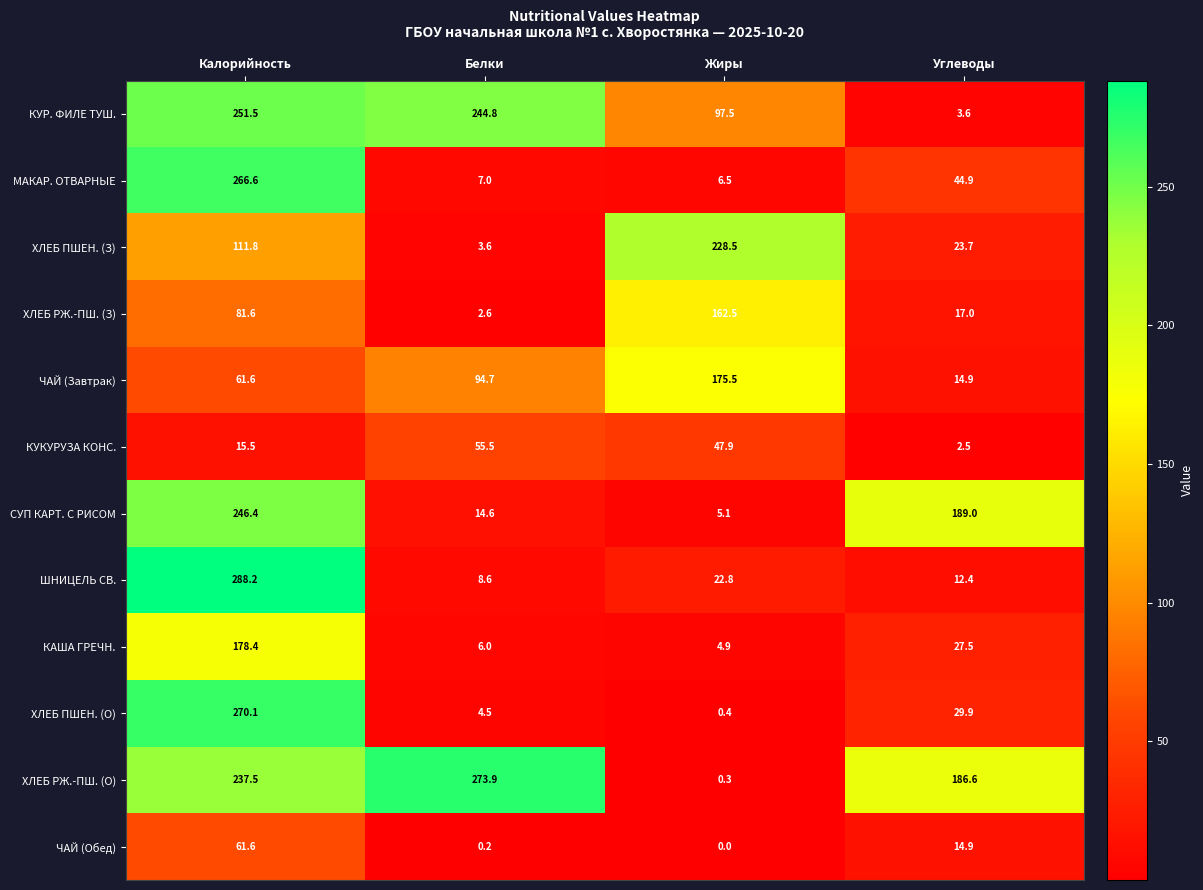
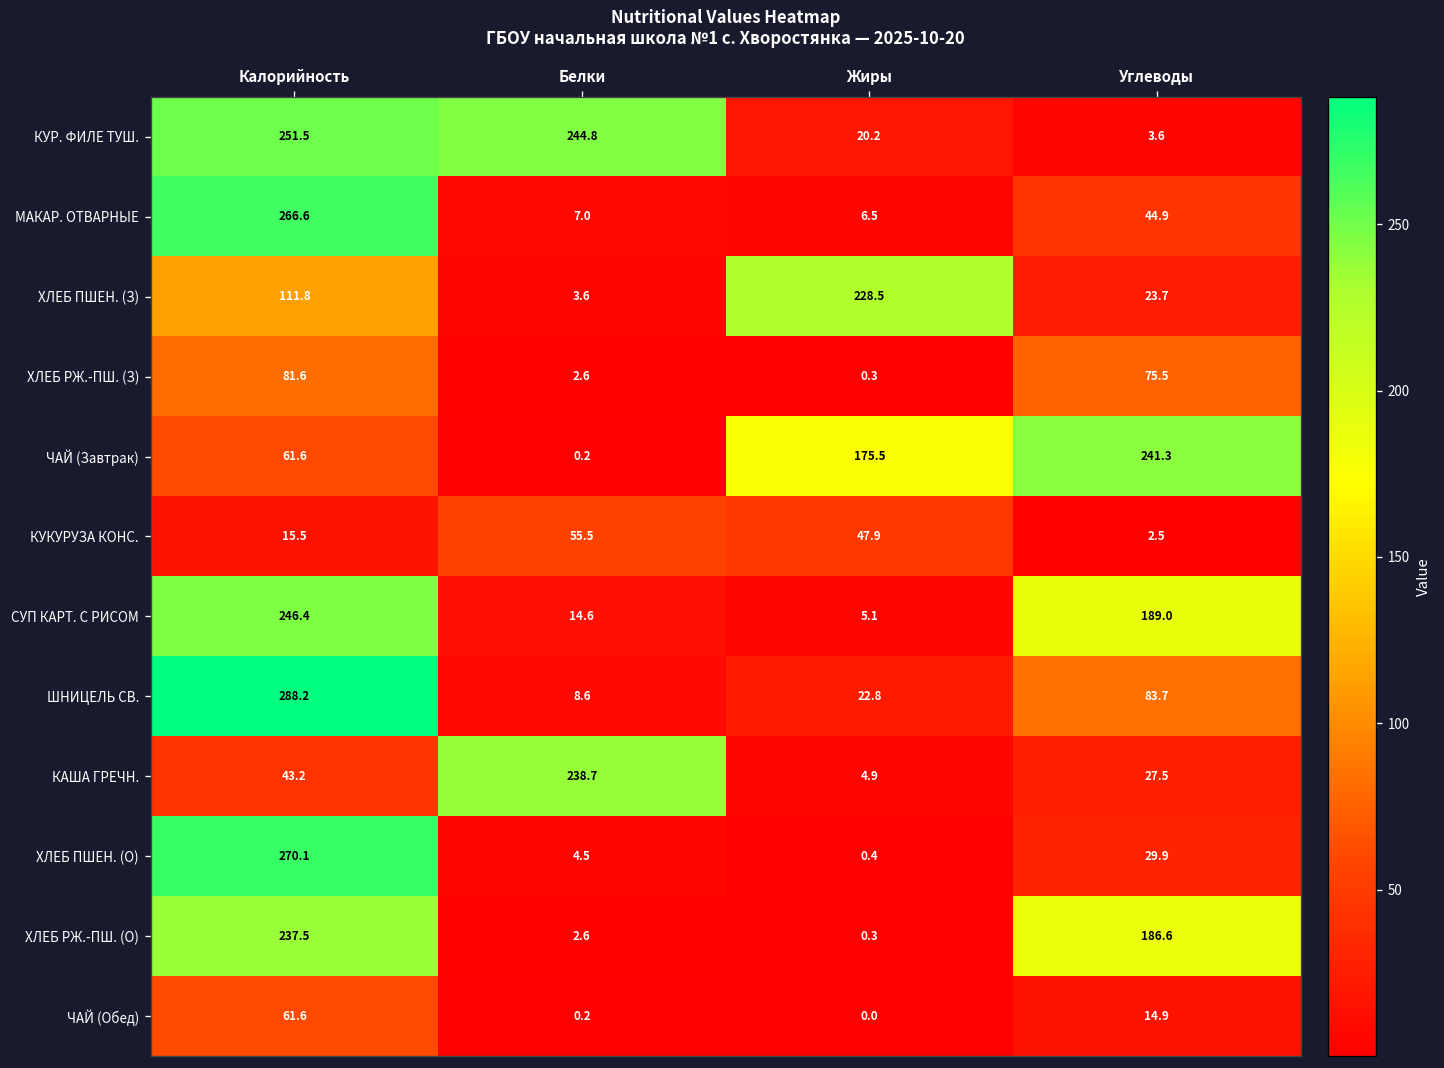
КУР. ФИЛЕ ТУШ., Жиры: 97.5 -> 20.2
ХЛЕБ РЖ.-ПШ. (З), Жиры: 162.5 -> 0.3
ХЛЕБ РЖ.-ПШ. (З), Углеводы: 17.0 -> 75.5
ЧАЙ (Завтрак), Белки: 94.7 -> 0.2
ЧАЙ (Завтрак), Углеводы: 14.9 -> 241.3
ШНИЦЕЛЬ СВ., Углеводы: 12.4 -> 83.7
КАША ГРЕЧН., Калорийность: 178.4 -> 43.2
КАША ГРЕЧН., Белки: 6.0 -> 238.7
ХЛЕБ РЖ.-ПШ. (О), Белки: 273.9 -> 2.6
